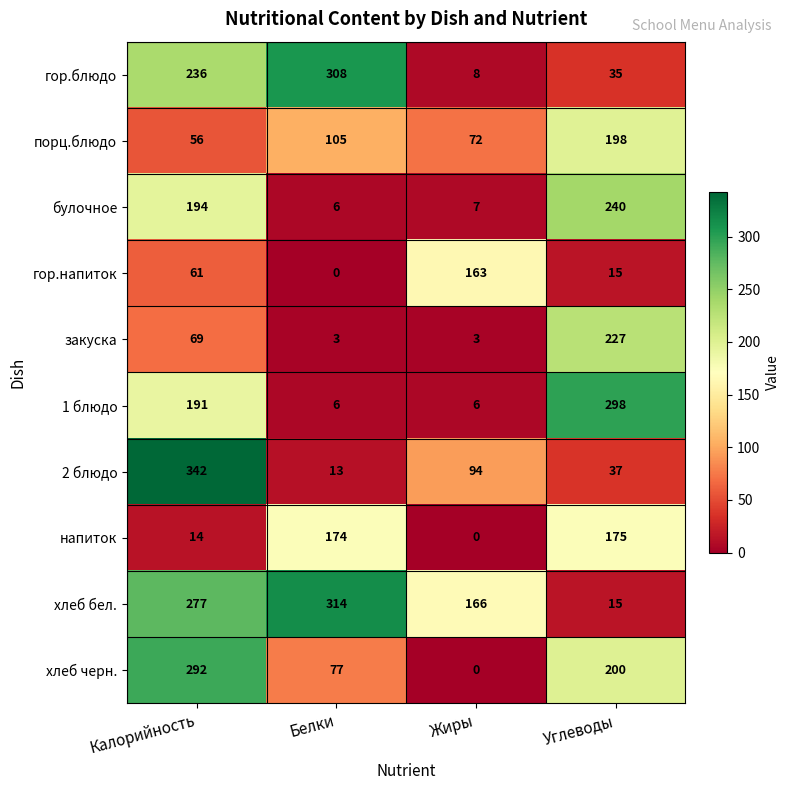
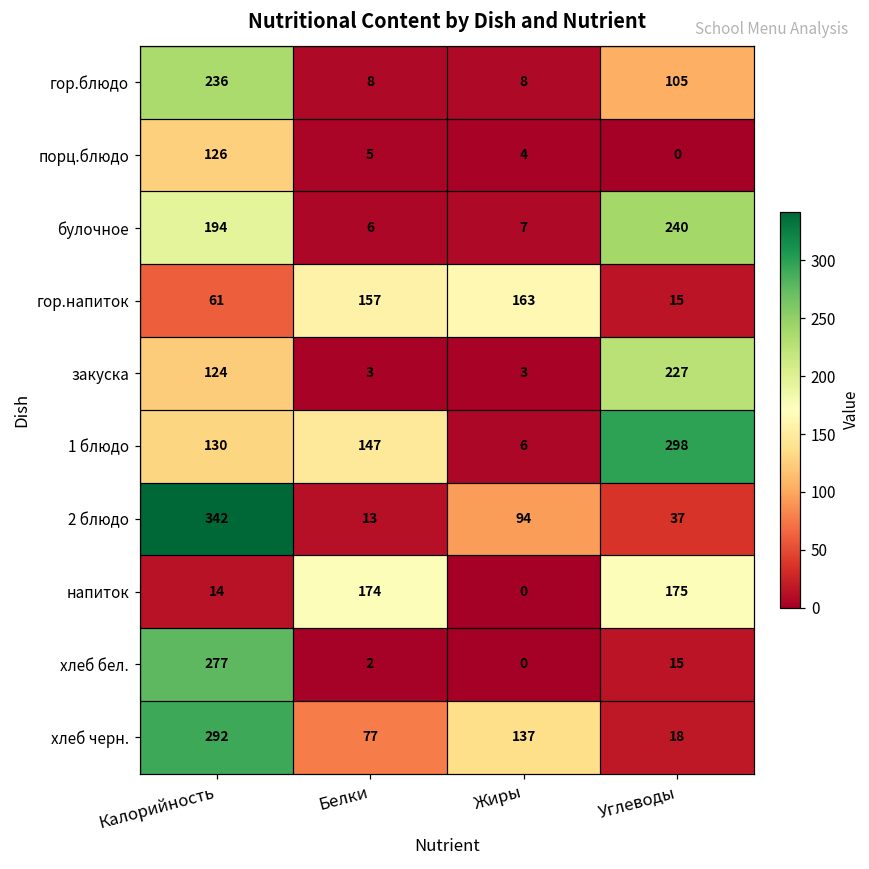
гор.блюдо, Белки: 308 -> 8
гор.блюдо, Углеводы: 35 -> 105
порц.блюдо, Калорийность: 56 -> 126
порц.блюдо, Белки: 105 -> 5
порц.блюдо, Жиры: 72 -> 4
порц.блюдо, Углеводы: 198 -> 0
гор.напиток, Белки: 0 -> 157
закуска, Калорийность: 69 -> 124
1 блюдо, Калорийность: 191 -> 130
1 блюдо, Белки: 6 -> 147
хлеб бел., Белки: 314 -> 2
хлеб бел., Жиры: 166 -> 0
хлеб черн., Жиры: 0 -> 137
хлеб черн., Углеводы: 200 -> 18
